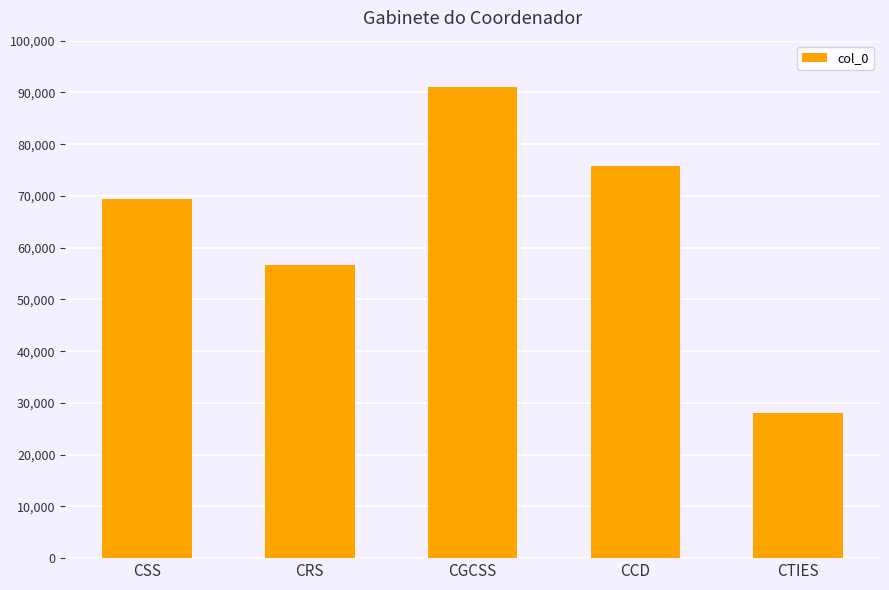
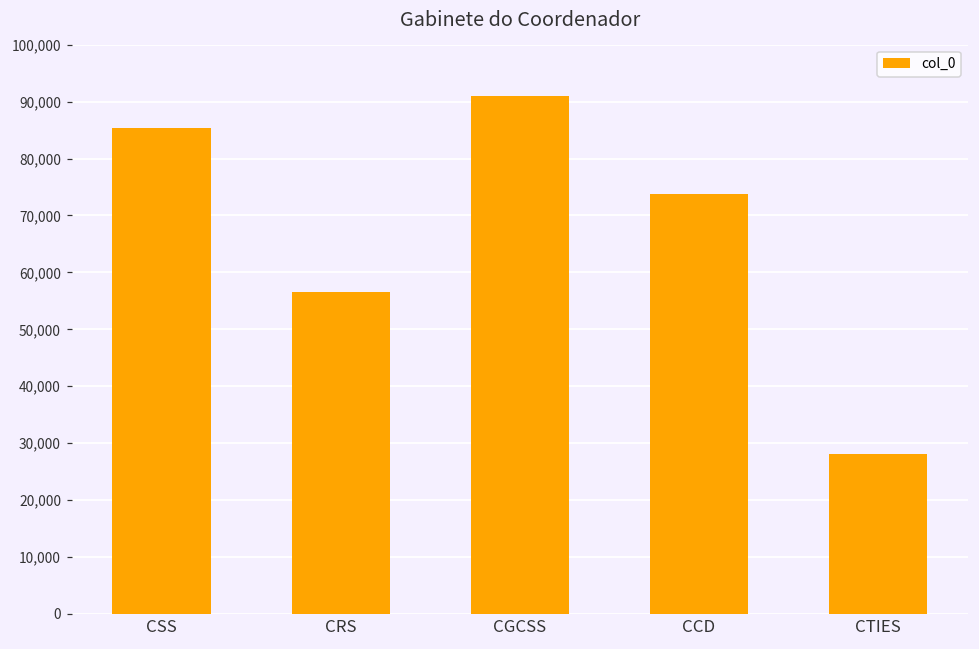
CSS: 69,000 -> 85,000
CCD: 76,000 -> 74,000
